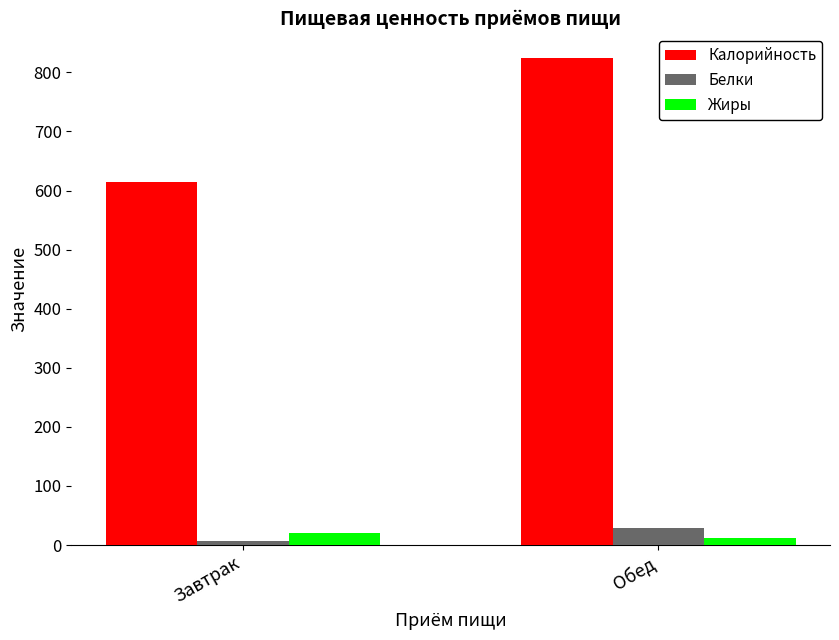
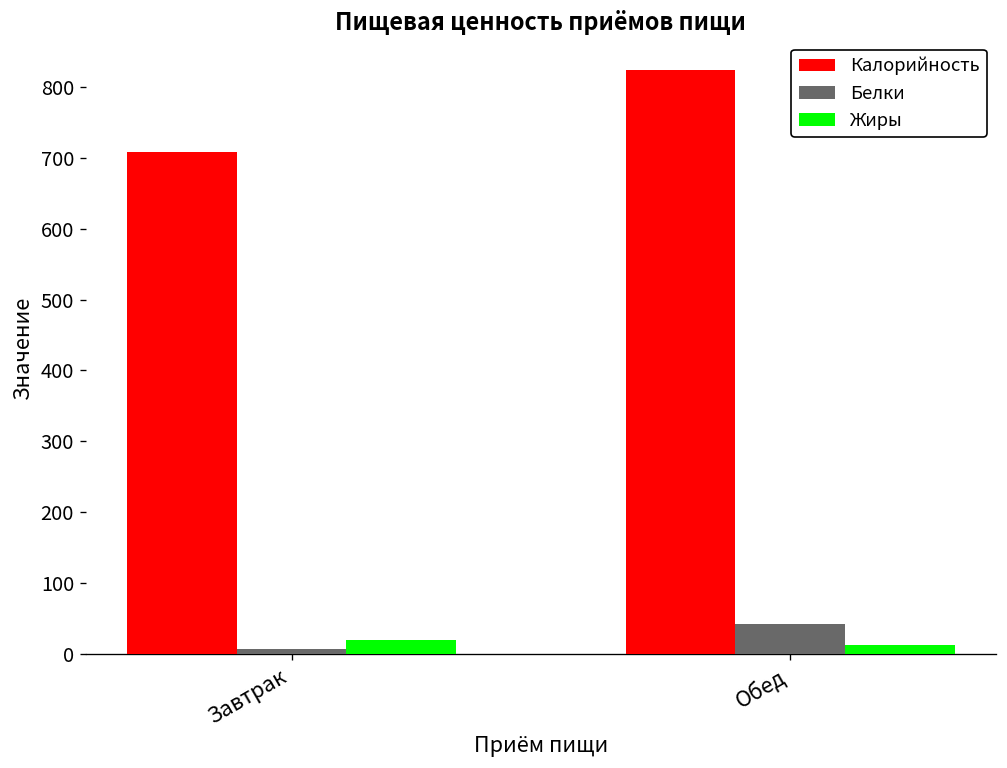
Калорийность, Завтрак: 610 -> 710
Белки, Обед: 30 -> 40
